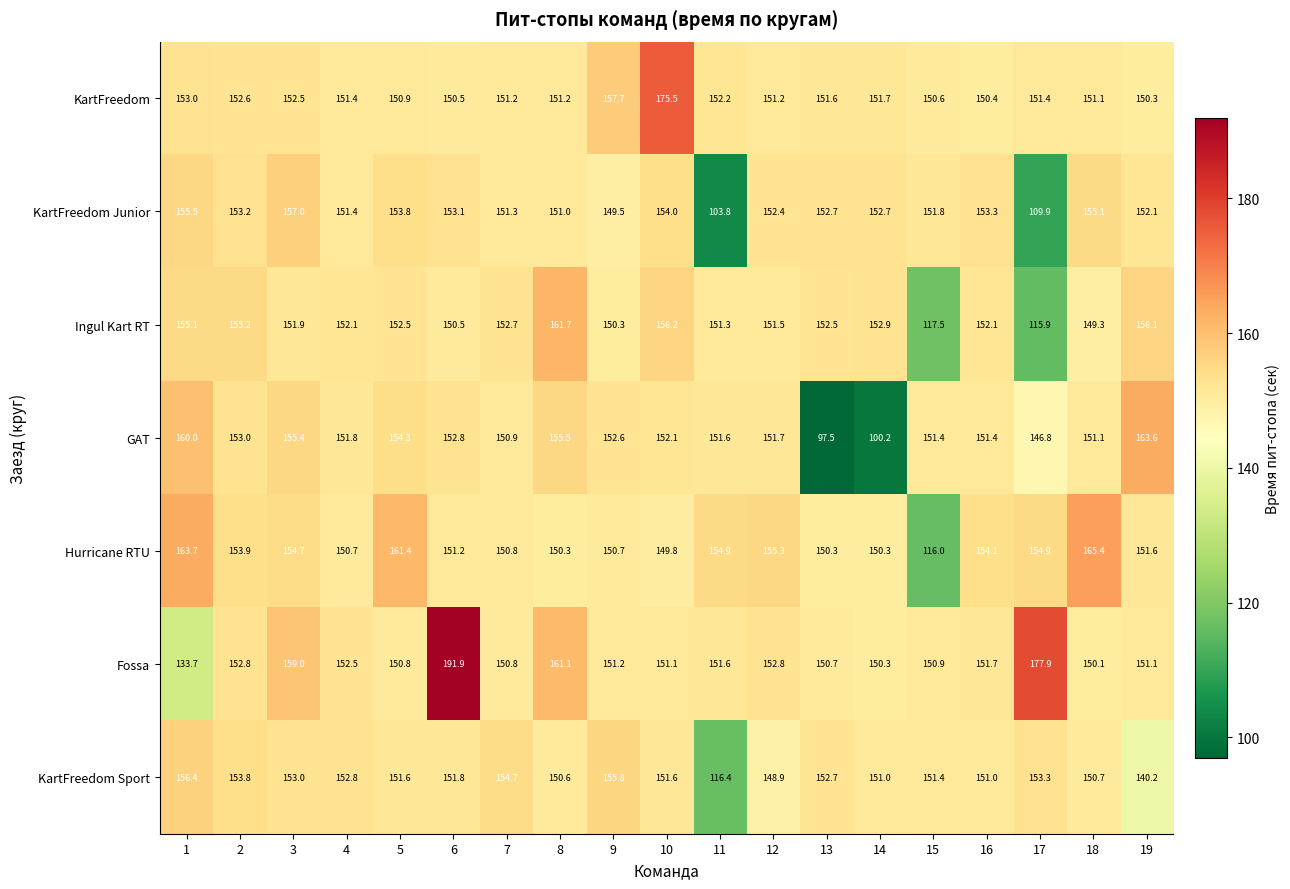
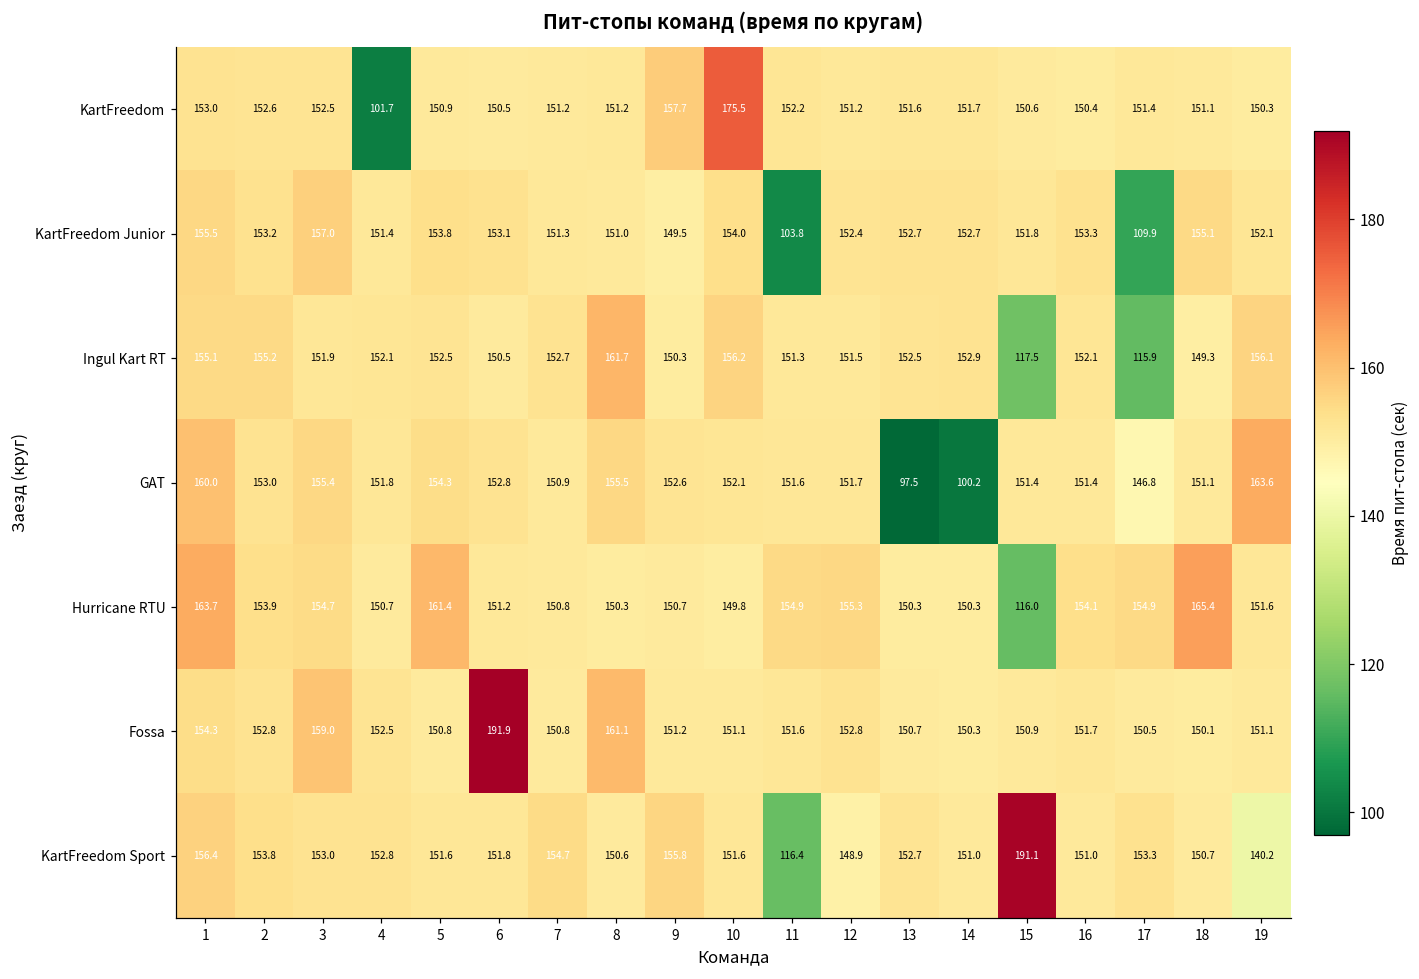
KartFreedom, 4: 151.4 -> 101.7
Fossa, 1: 133.7 -> 154.3
Fossa, 17: 177.9 -> 150.5
KartFreedom Sport, 15: 151.4 -> 191.1
